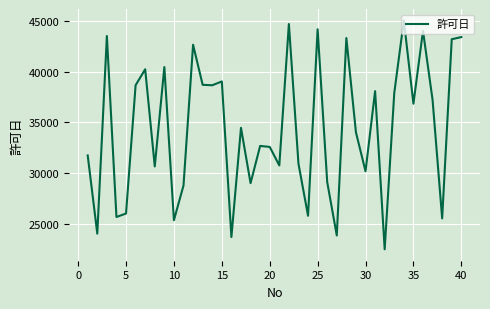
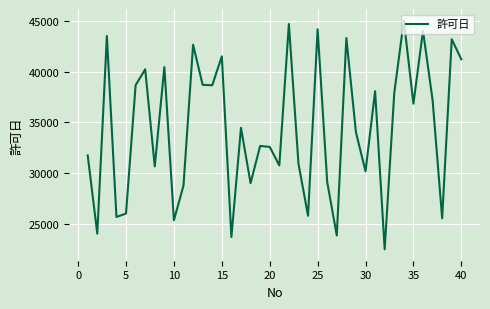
15: 39100 -> 41500
40: 43400 -> 41200
